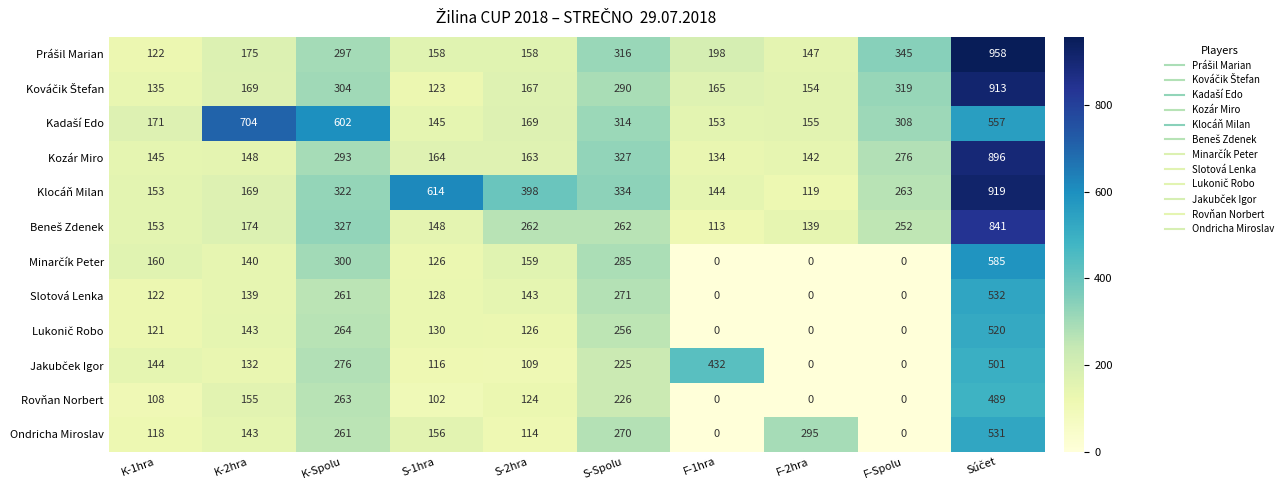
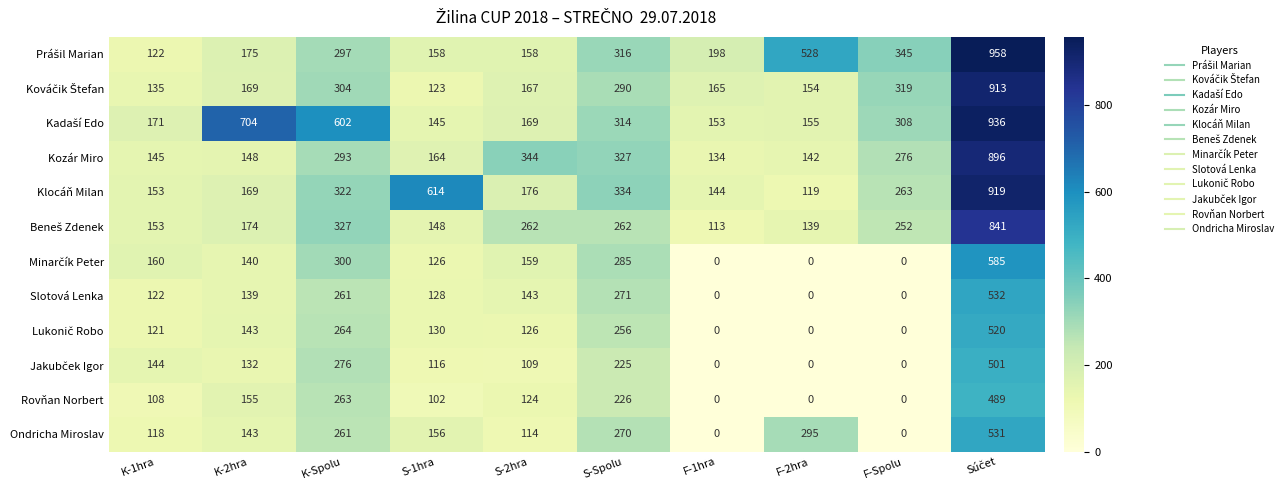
Prášil Marian, F-2hra: 147 -> 528
Kadaší Edo, Súčet: 557 -> 936
Kozár Miro, S-2hra: 163 -> 344
Klocáň Milan, S-2hra: 398 -> 176
Jakubček Igor, F-1hra: 432 -> 0
